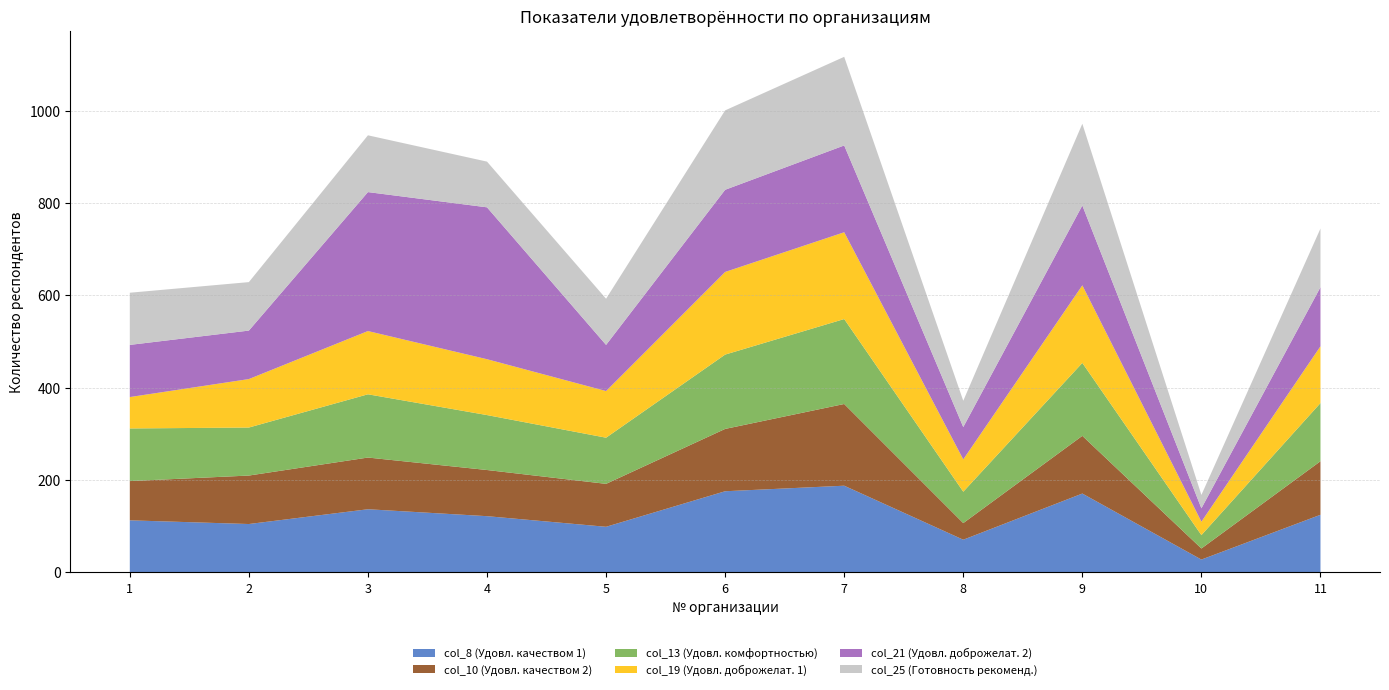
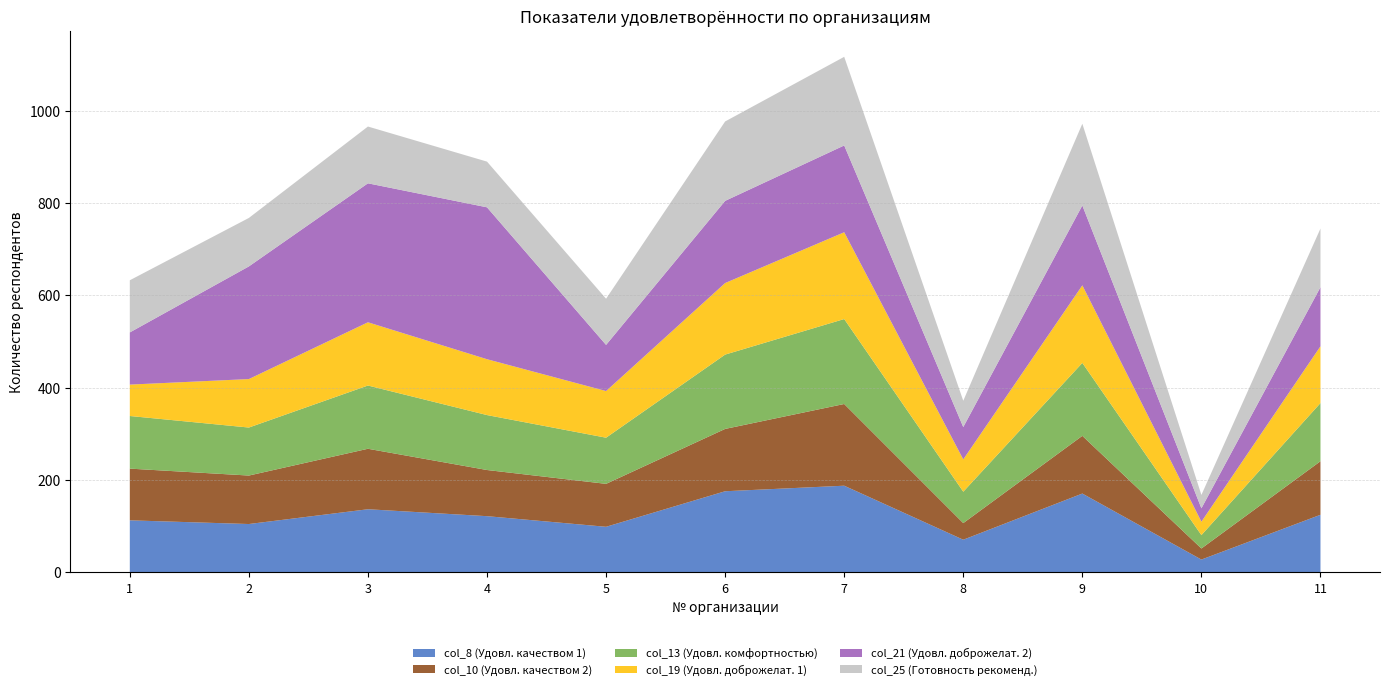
col_10 (Удовл. качеством 2), 1: 90 -> 110
col_21 (Удовл. доброжелат. 2), 2: 110 -> 240
col_10 (Удовл. качеством 2), 3: 110 -> 130
col_19 (Удовл. доброжелат. 1), 6: 180 -> 160
